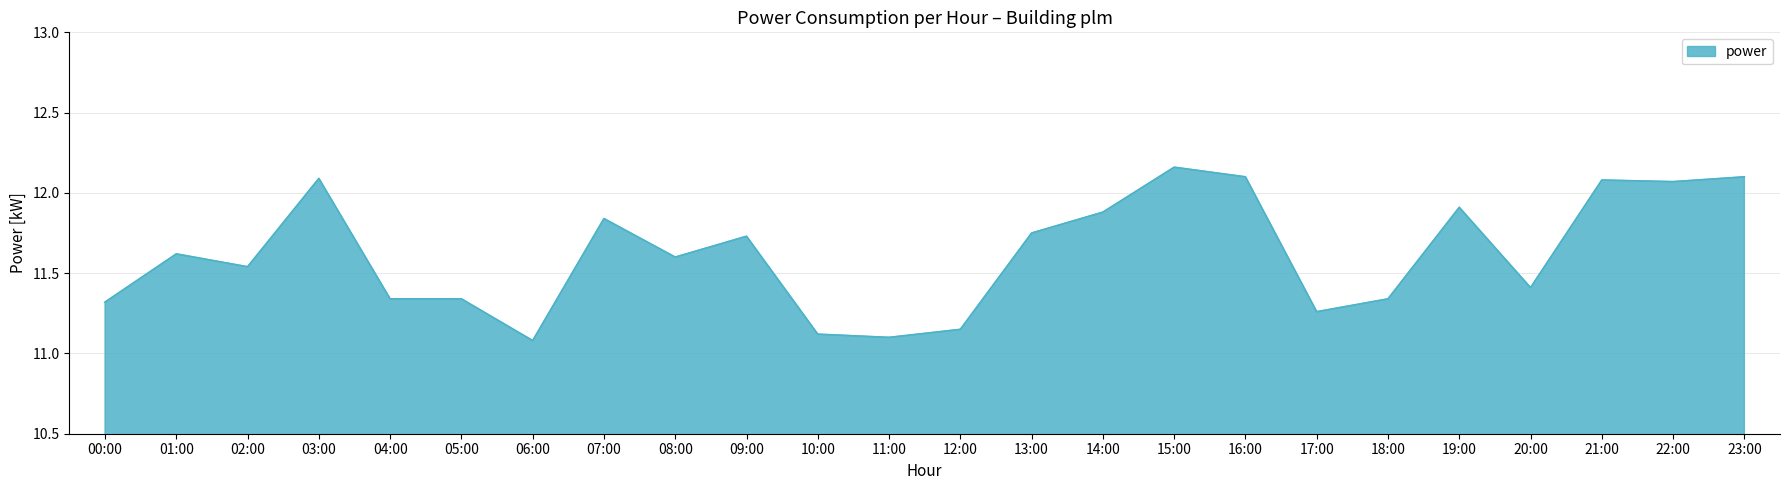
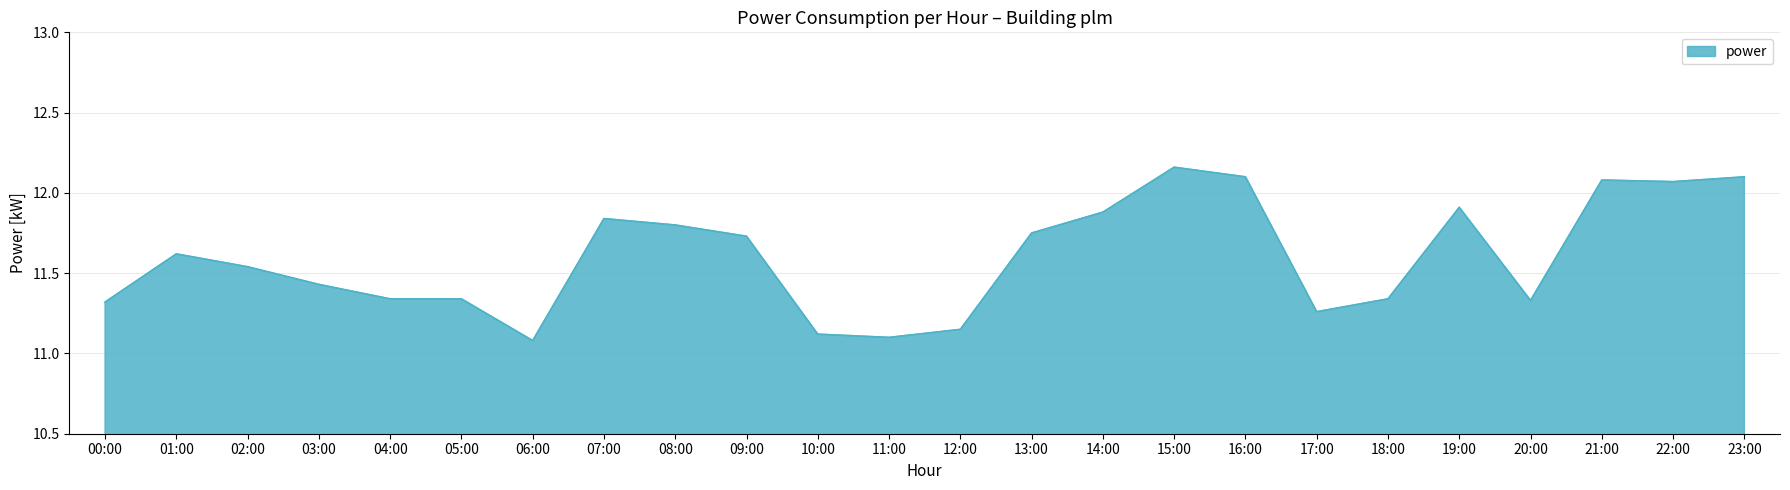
03:00: 12.09 -> 11.43
08:00: 11.6 -> 11.8
20:00: 11.41 -> 11.33
